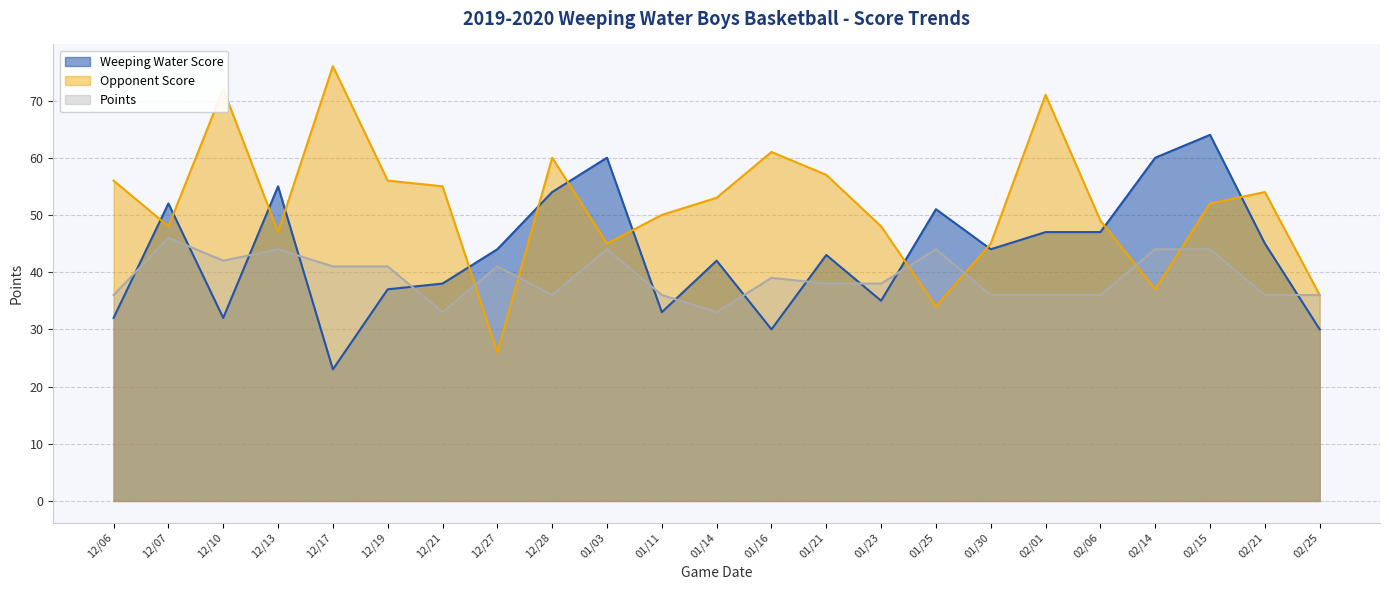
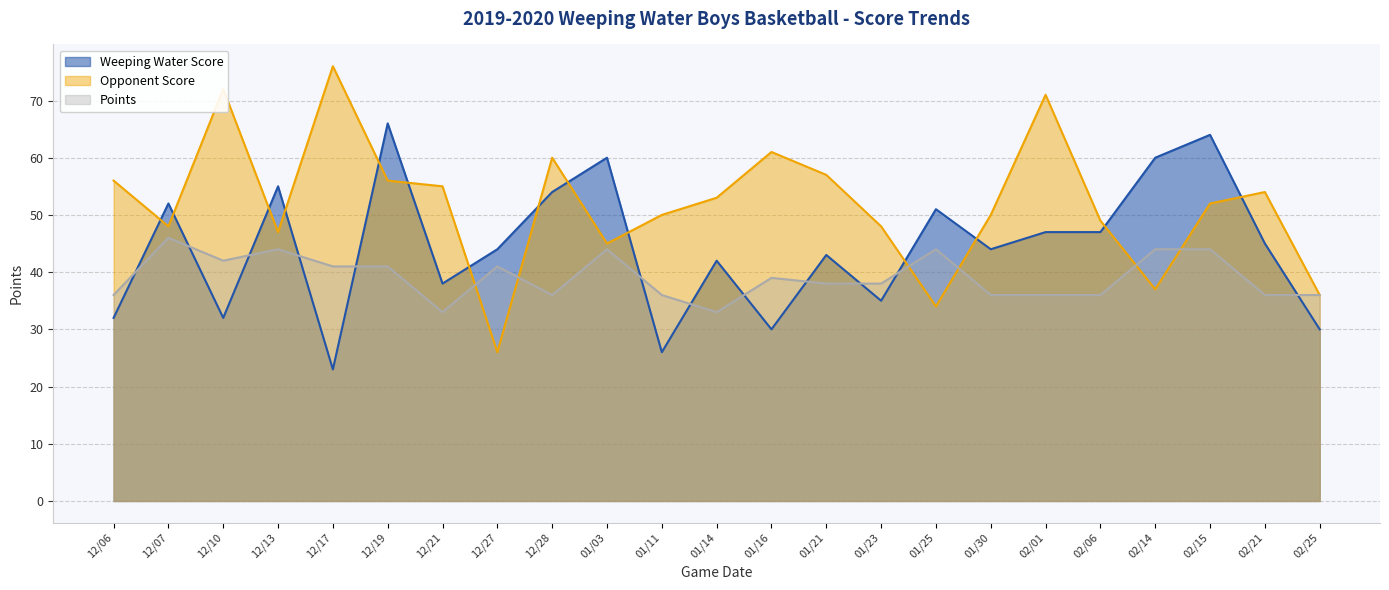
Weeping Water Score, 12/19: 37 -> 66
Weeping Water Score, 01/11: 33 -> 26
Opponent Score, 01/30: 45 -> 50
